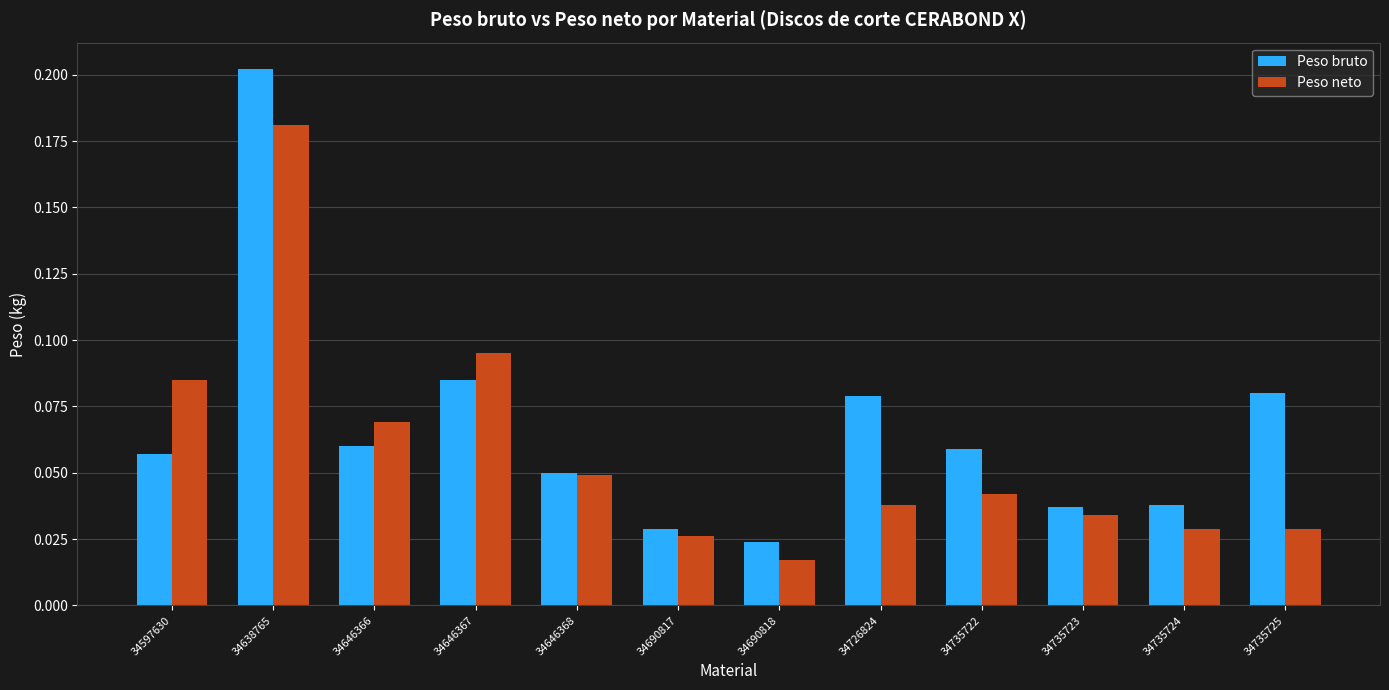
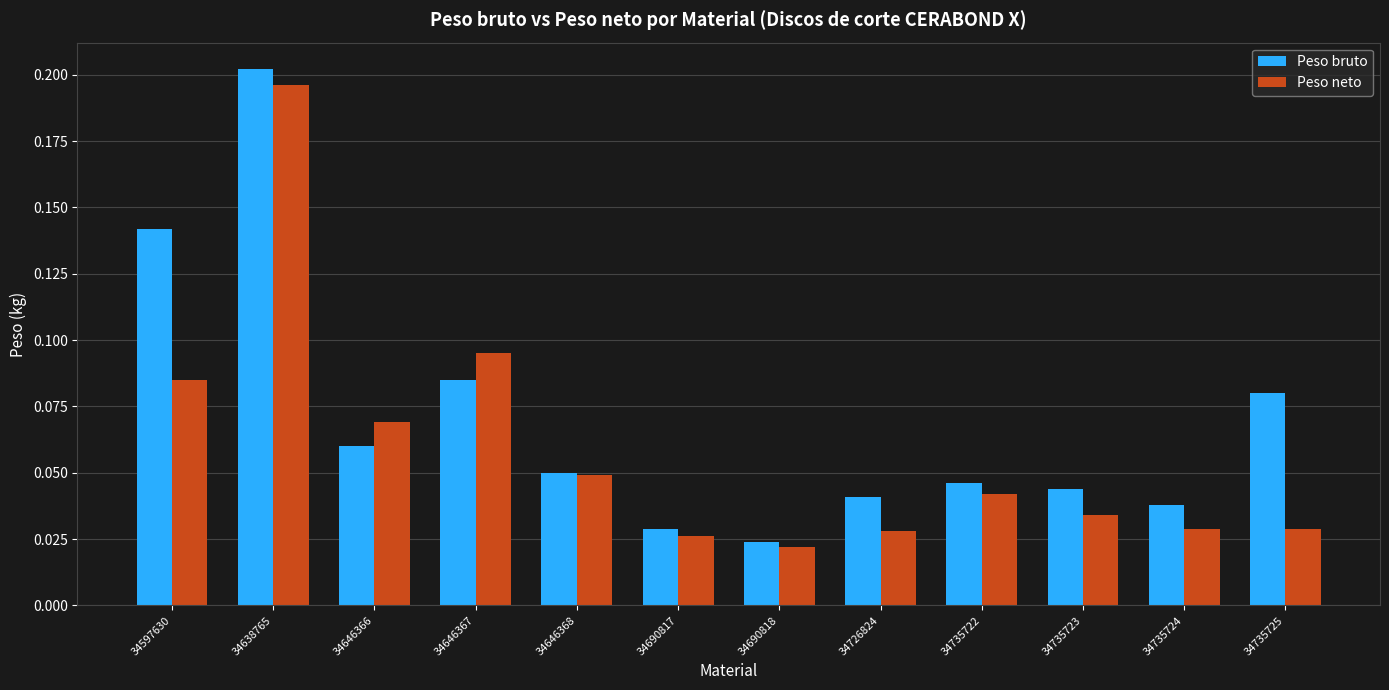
Peso bruto, 34597630: 0.057 -> 0.142
Peso neto, 34638765: 0.181 -> 0.196
Peso neto, 34690818: 0.017 -> 0.022
Peso bruto, 34726824: 0.079 -> 0.041
Peso neto, 34726824: 0.038 -> 0.028
Peso bruto, 34735722: 0.059 -> 0.046
Peso bruto, 34735723: 0.037 -> 0.044
